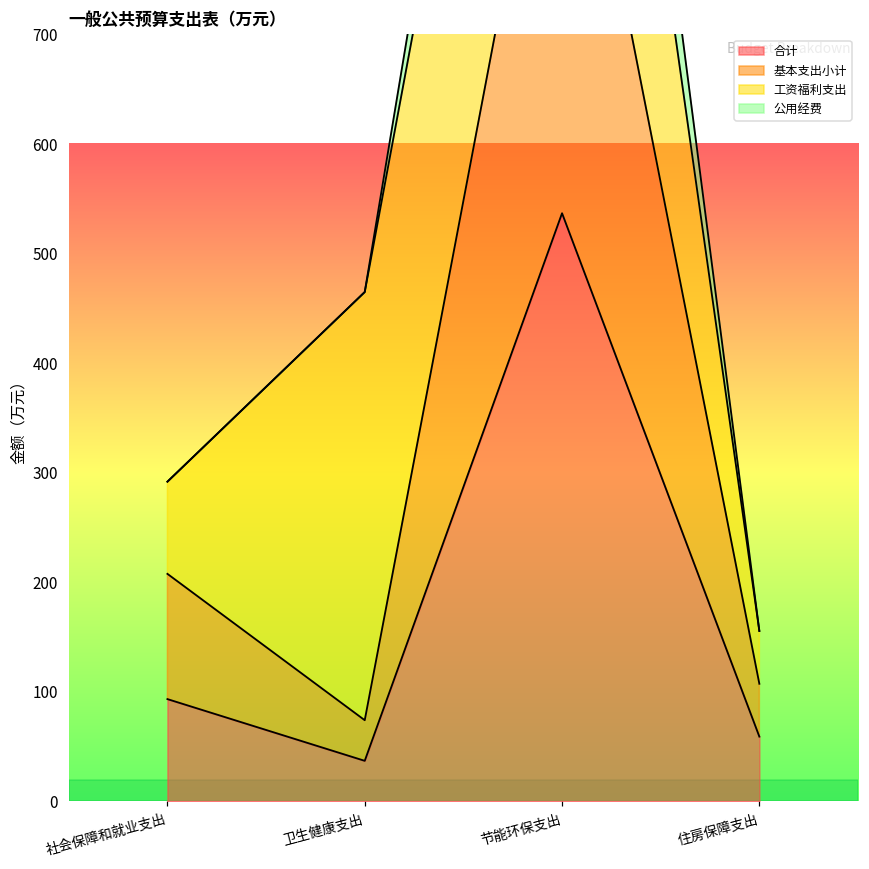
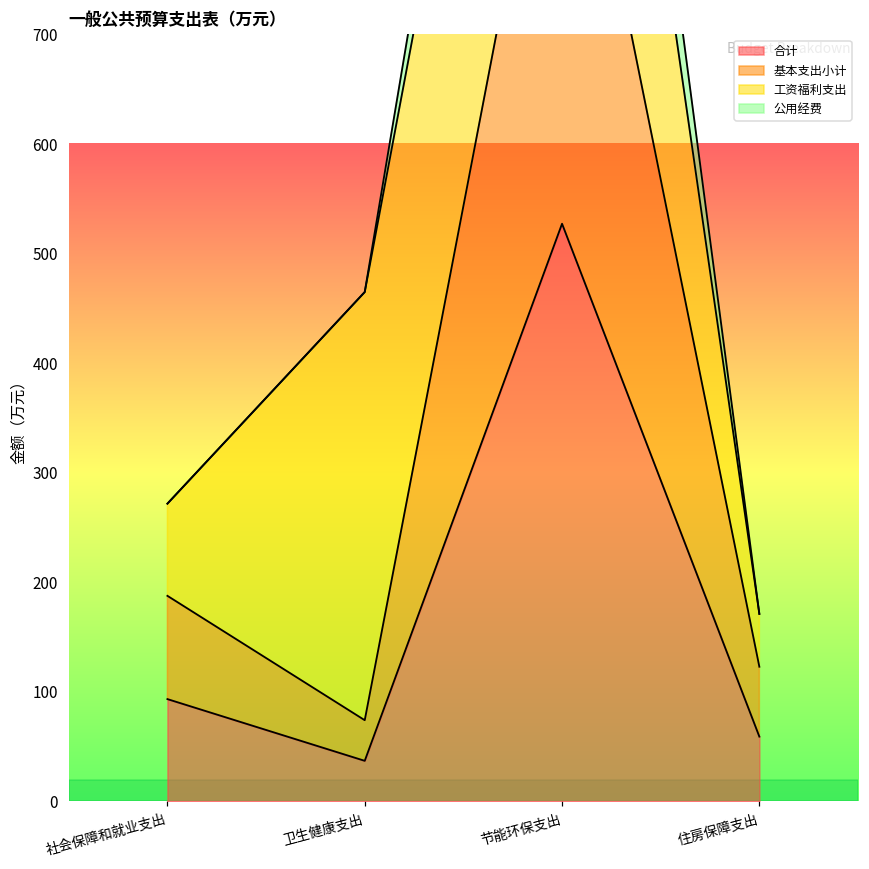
基本支出小计, 社会保障和就业支出: 110 -> 90
合计, 节能环保支出: 540 -> 530
基本支出小计, 住房保障支出: 50 -> 60
